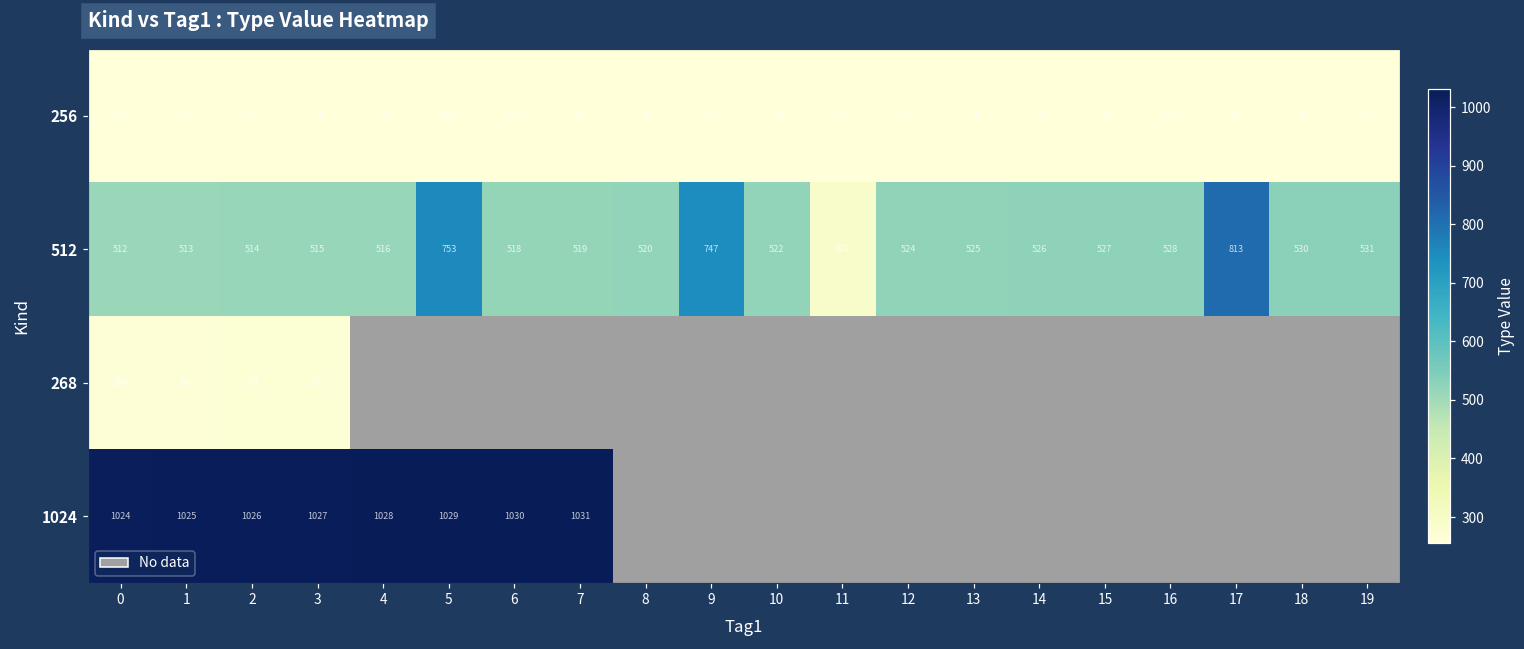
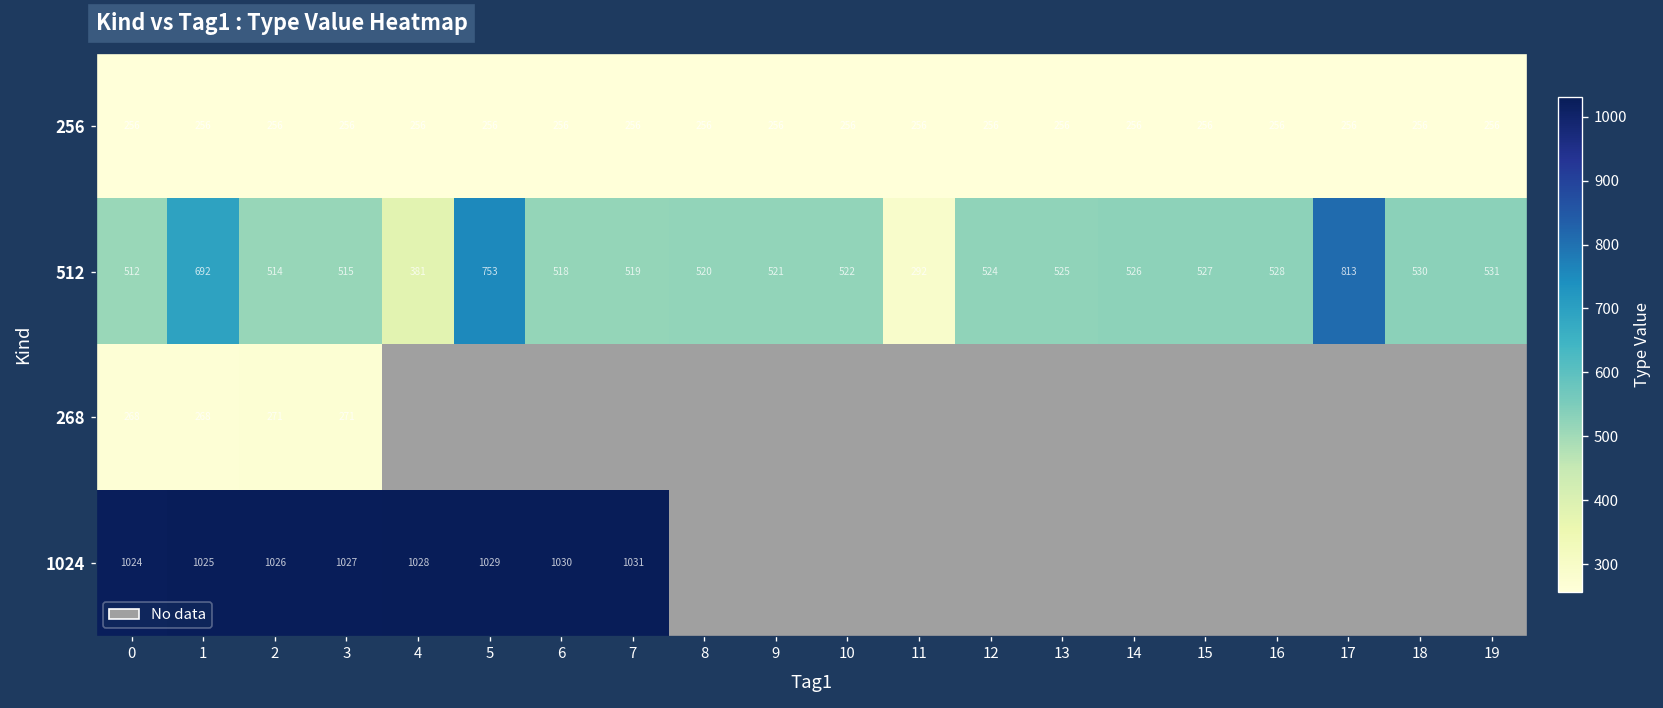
512, 1: 513 -> 692
512, 4: 516 -> 381
512, 9: 747 -> 521
